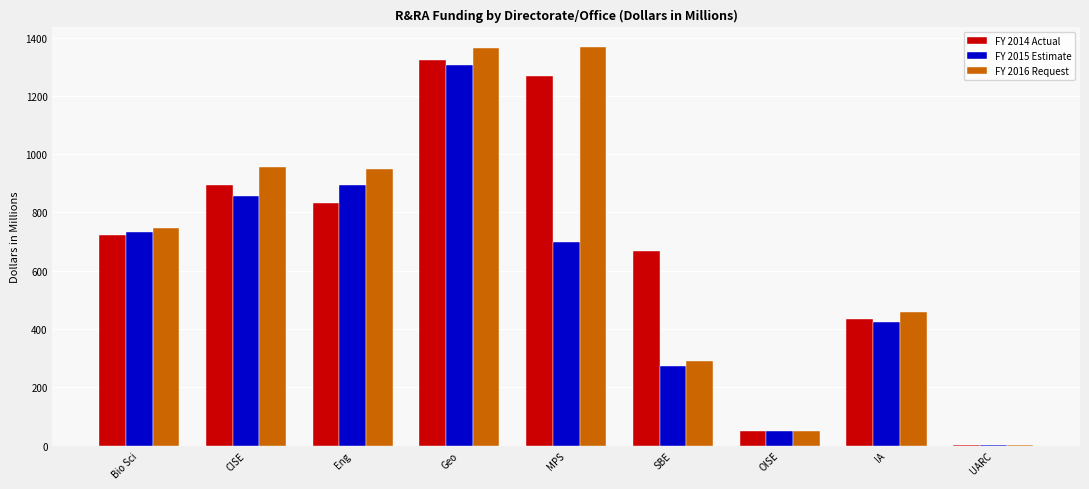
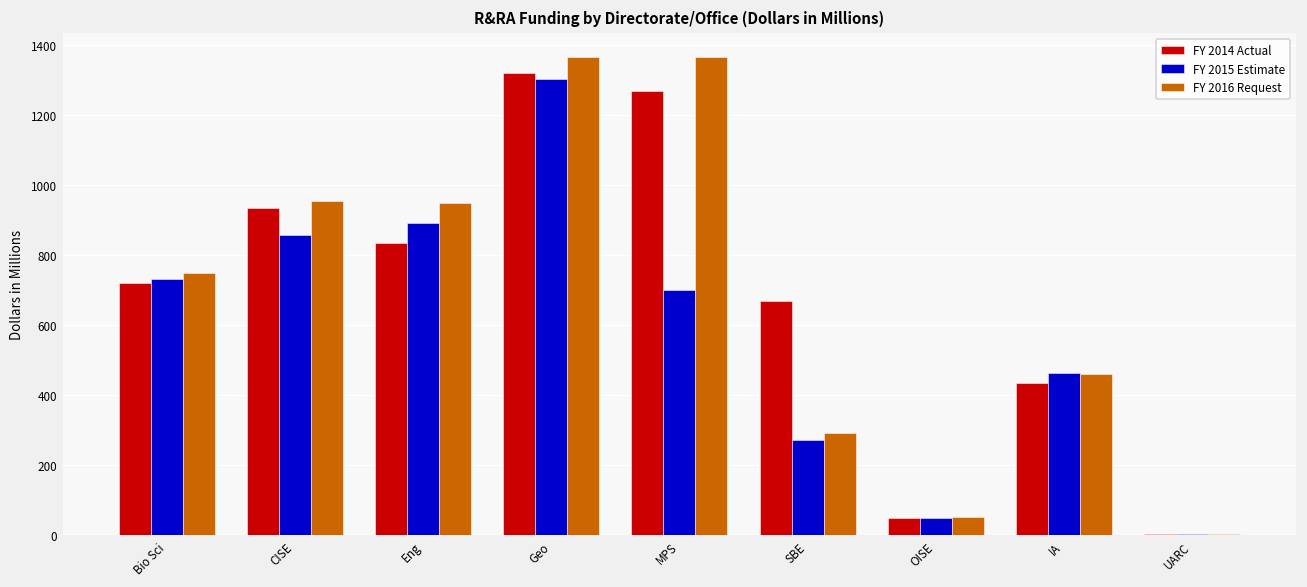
FY 2014 Actual, CISE: 890 -> 930
FY 2015 Estimate, IA: 430 -> 460
